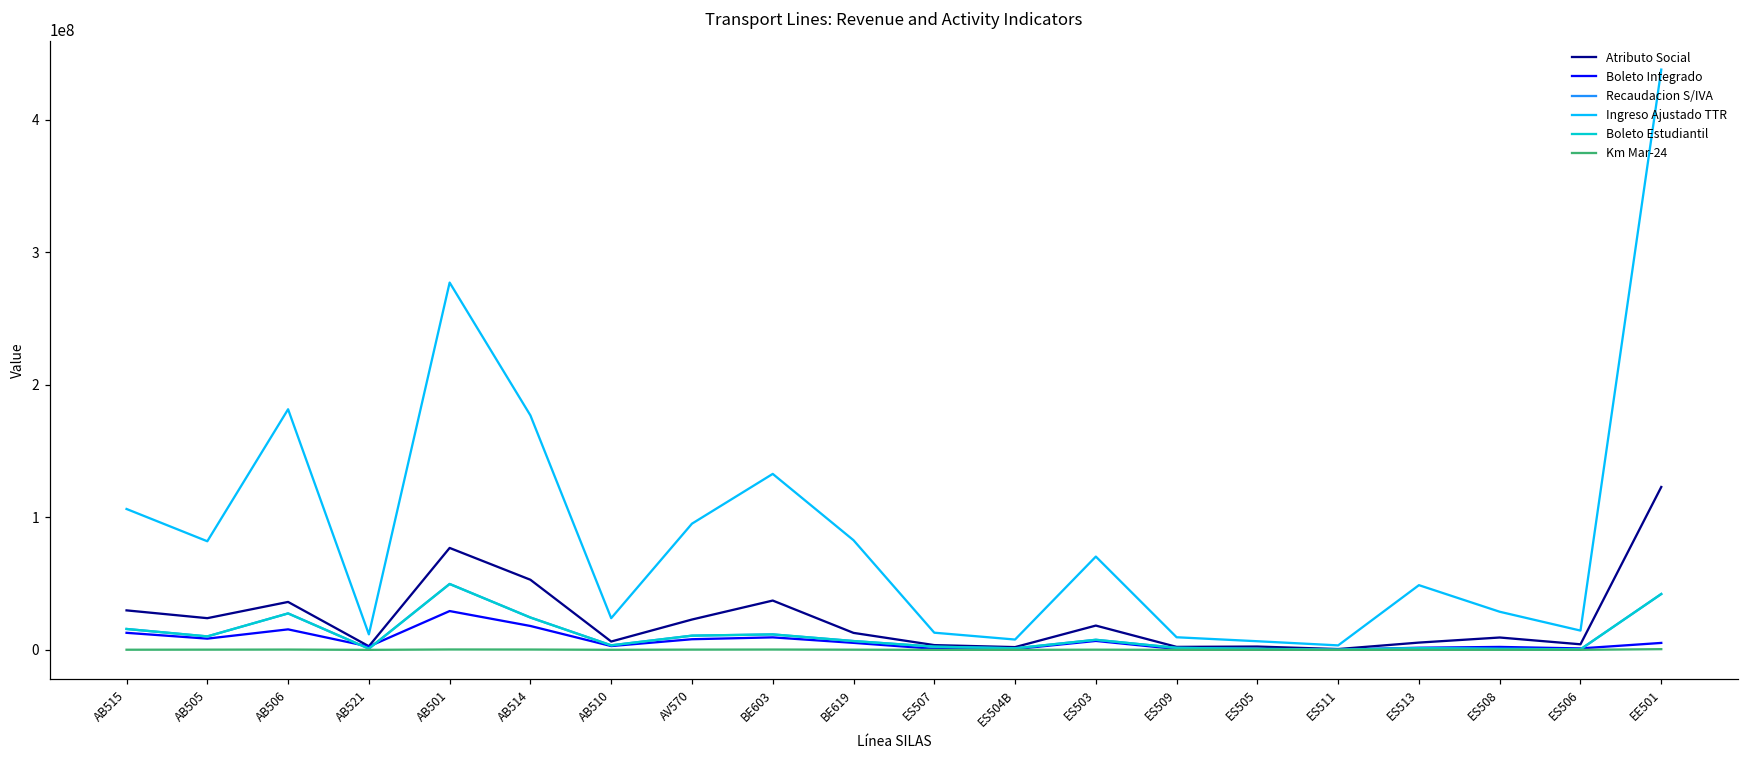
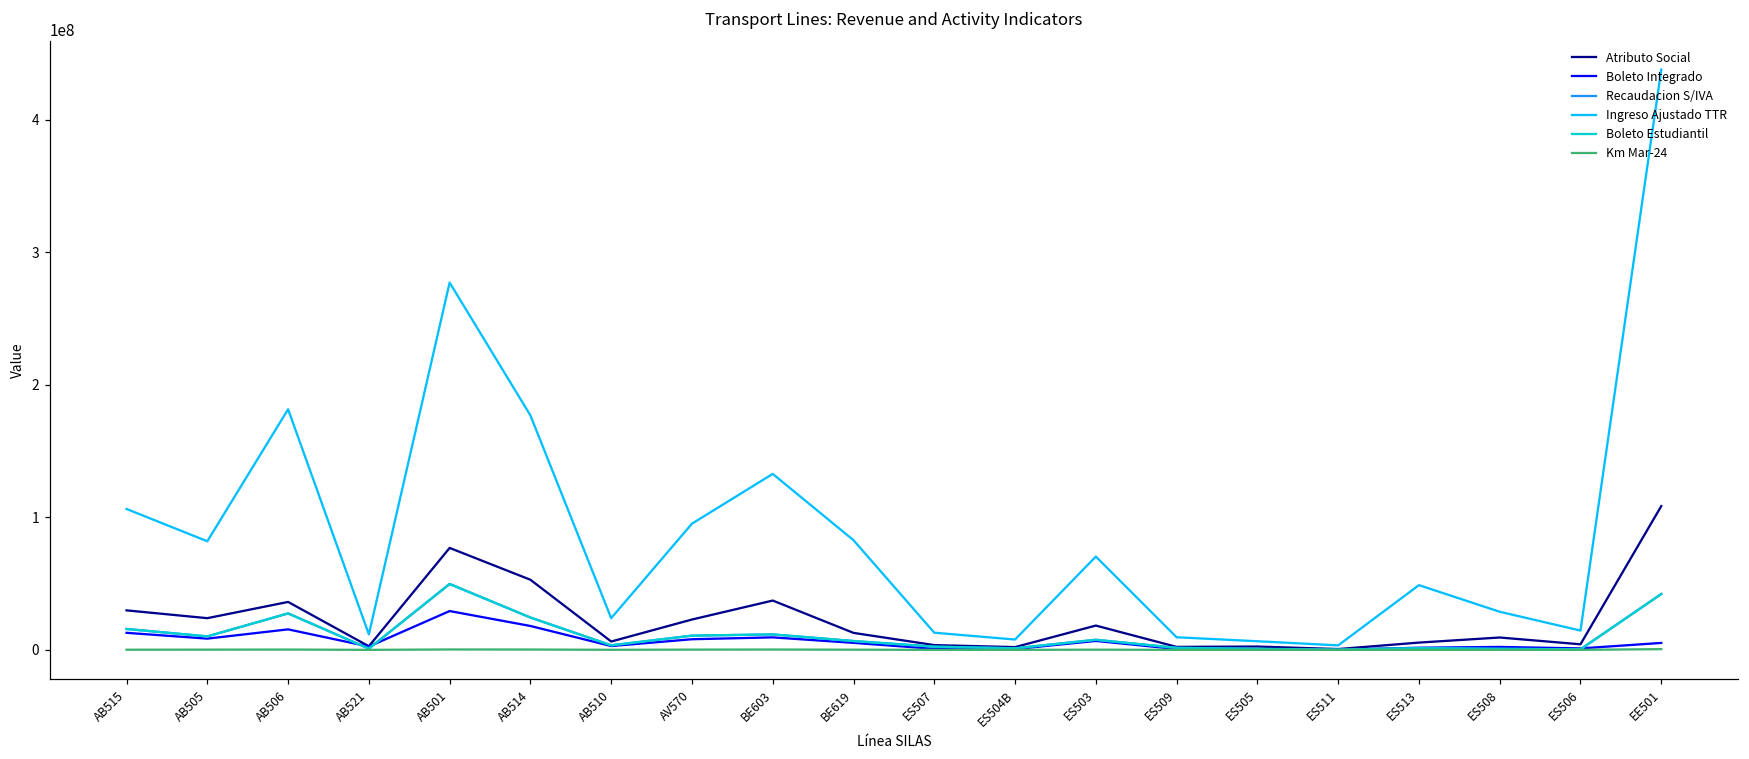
Atributo Social, EE501: 123000000 -> 108000000
